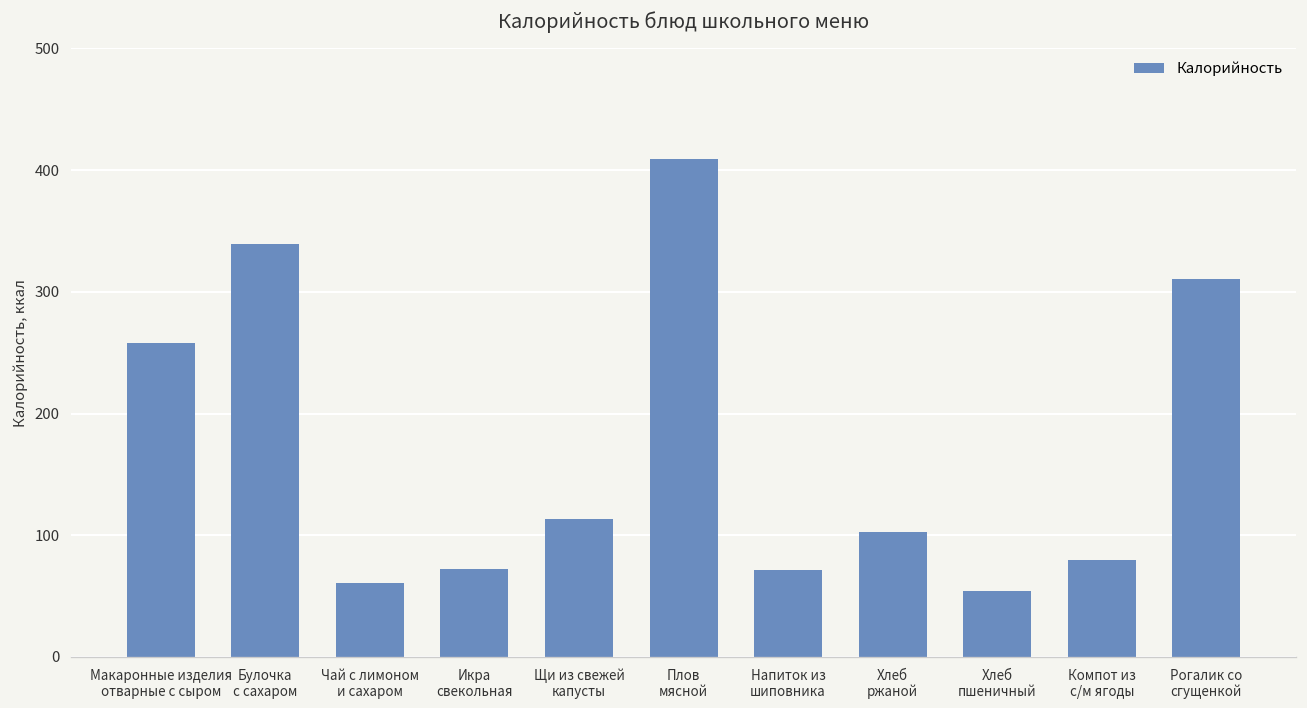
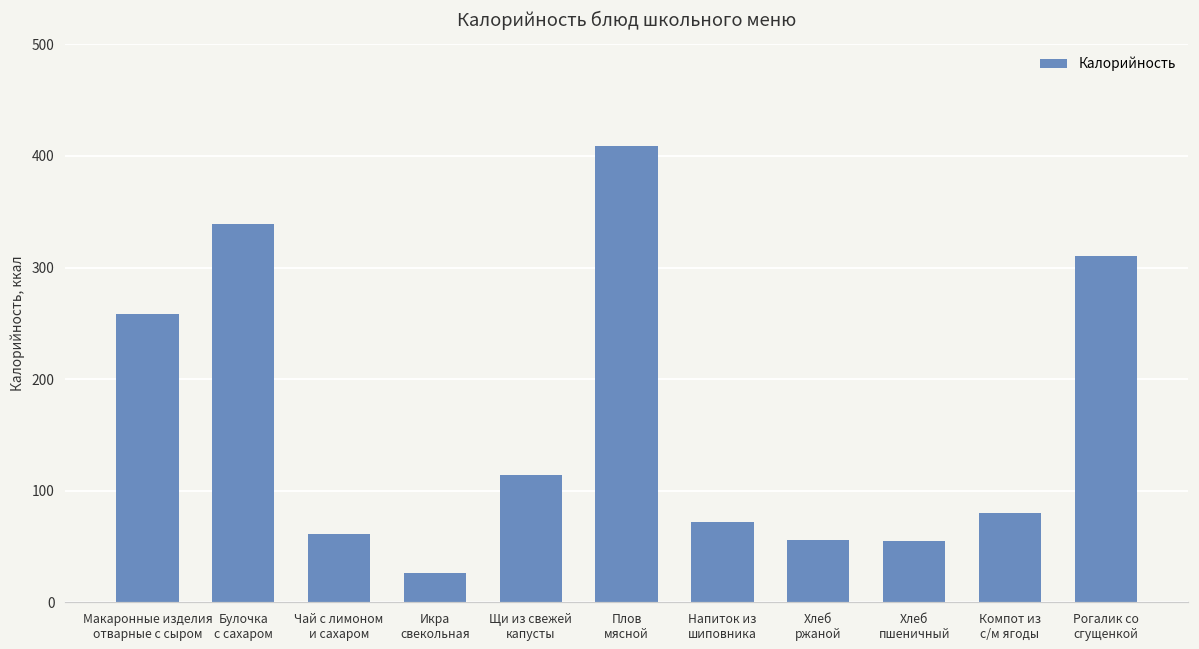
Икра свекольная: 72 -> 26
Хлеб ржаной: 103 -> 56
